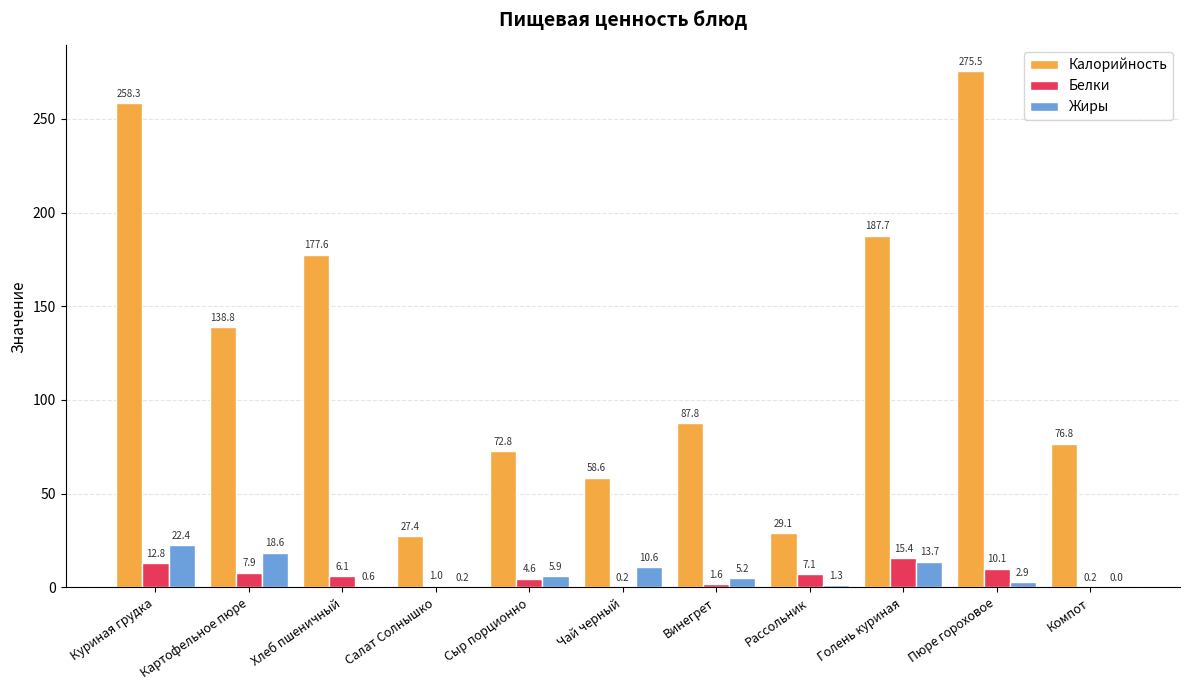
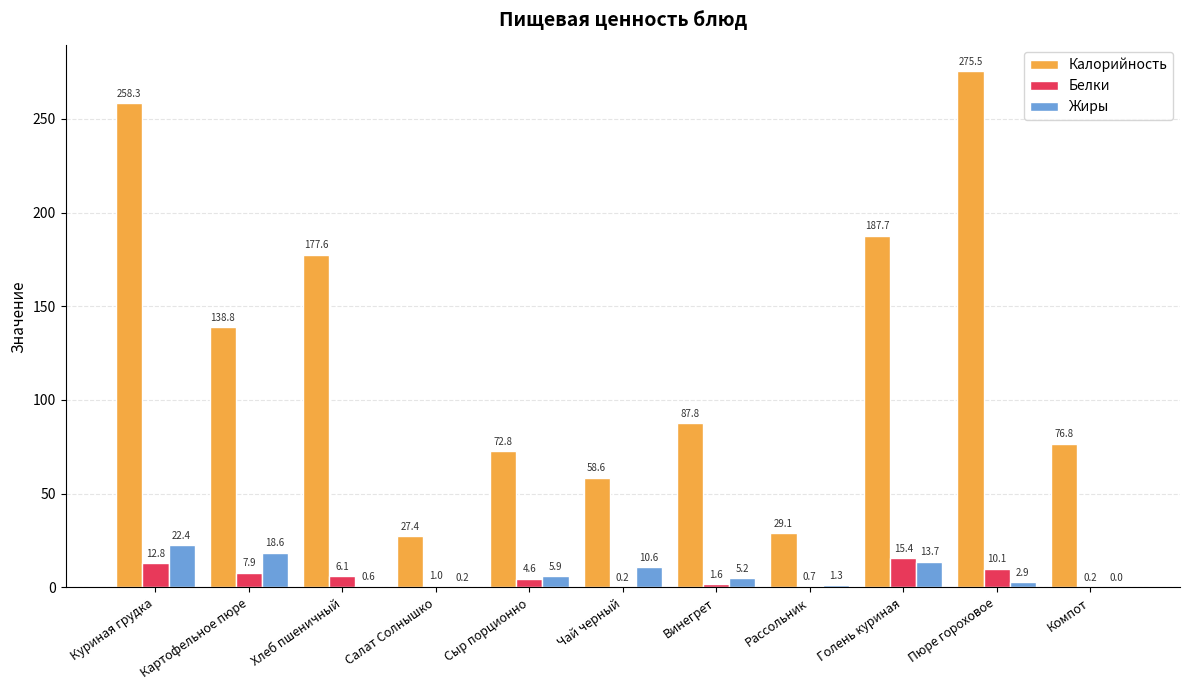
Белки, Рассольник: 7.1 -> 0.7
